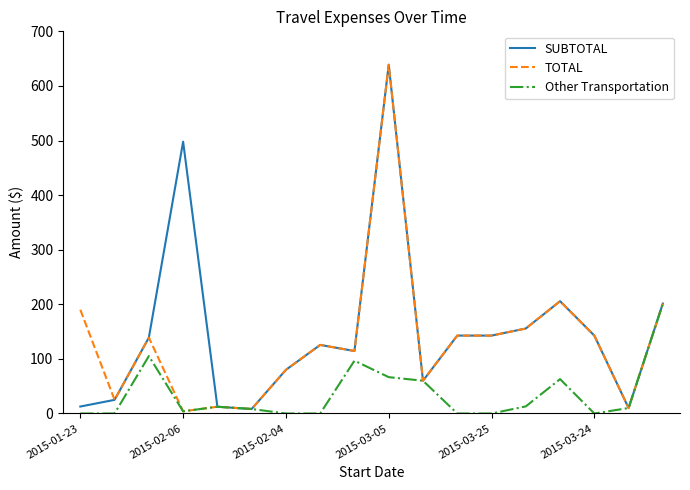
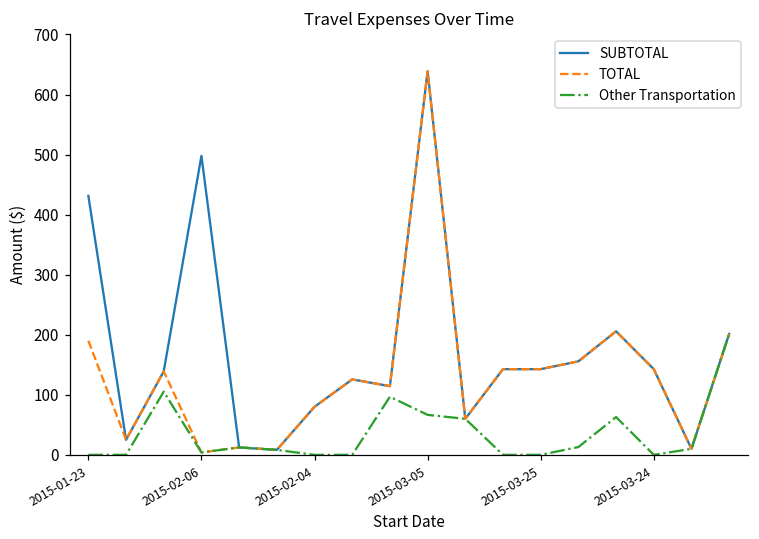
SUBTOTAL, 2015-01-23: 10 -> 430
